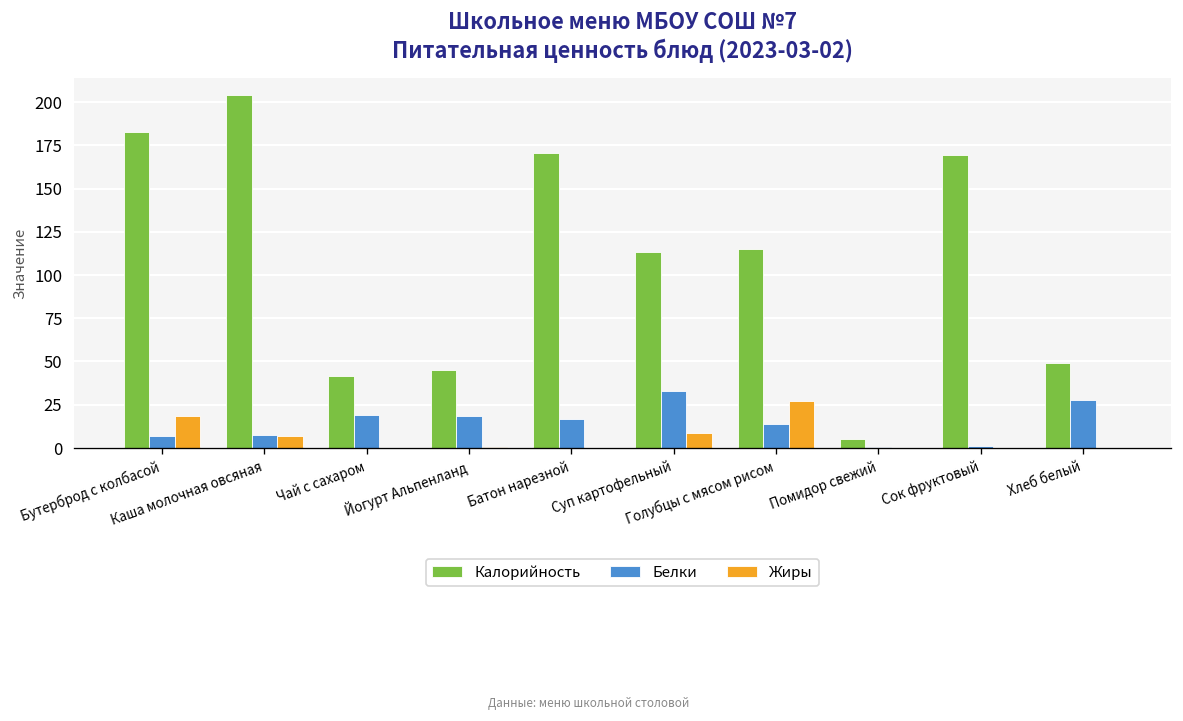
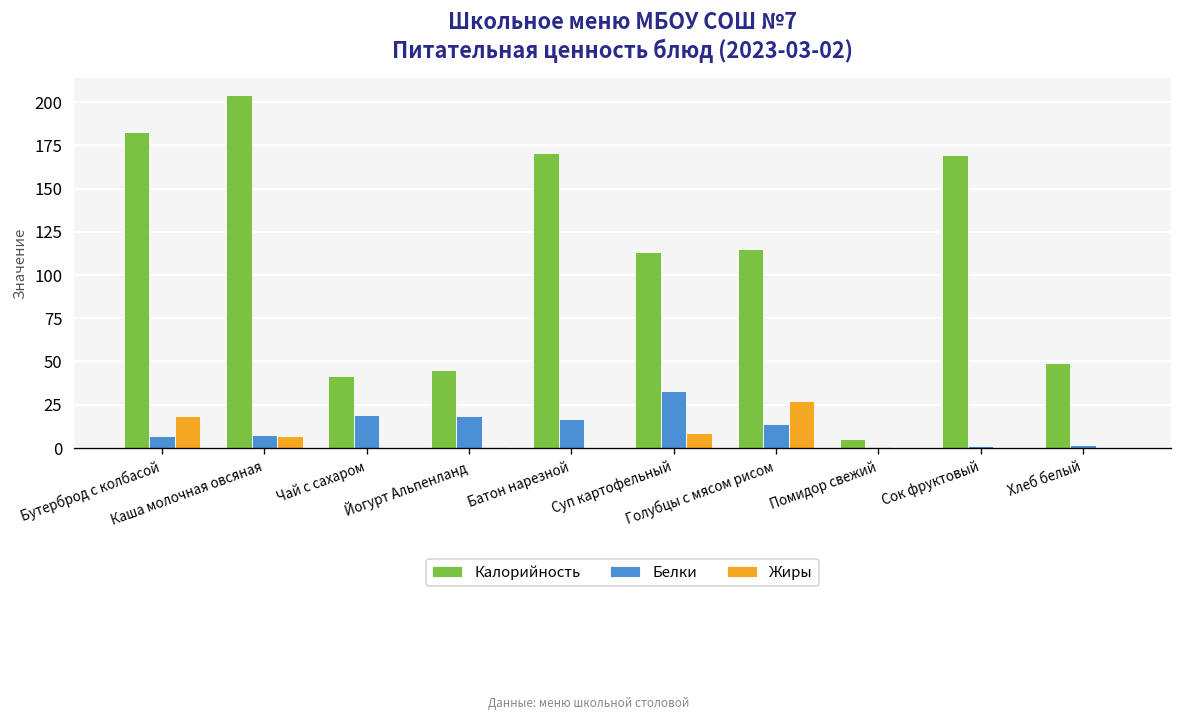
Белки, Хлеб белый: 27 -> 2
